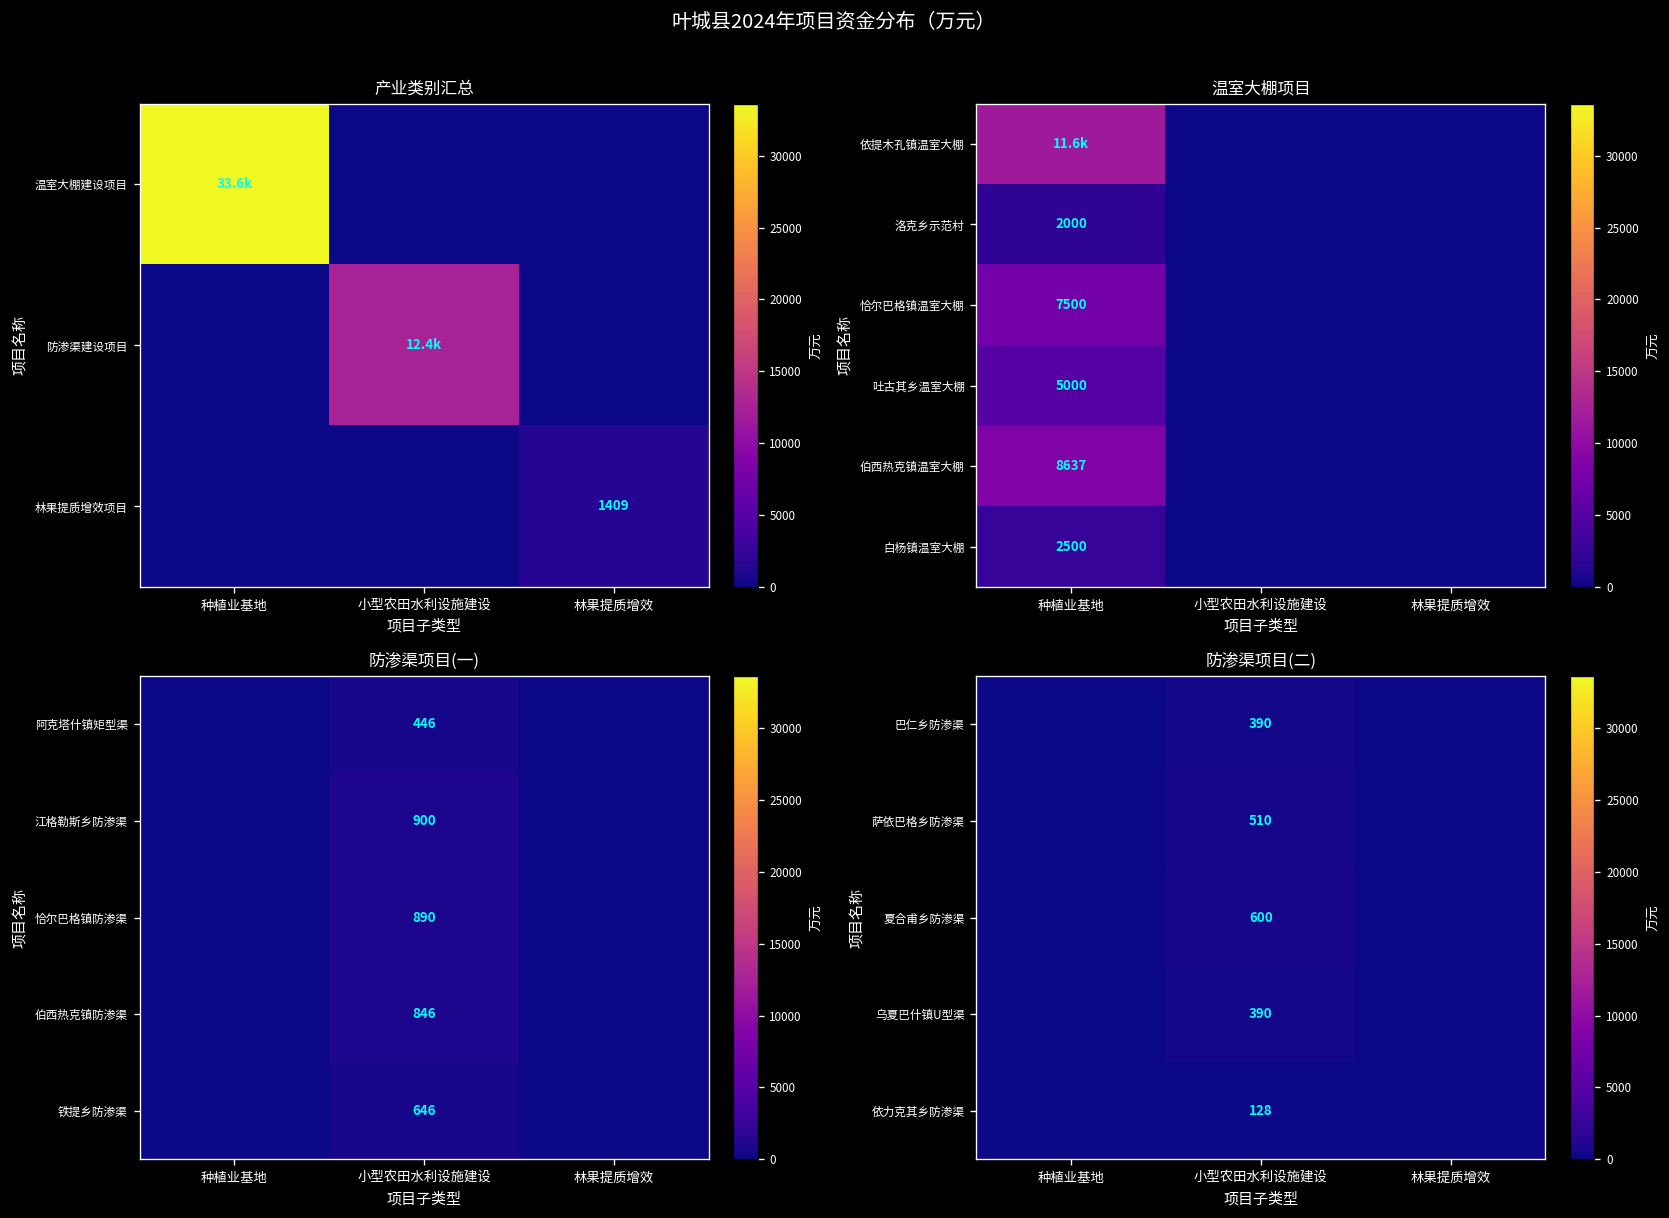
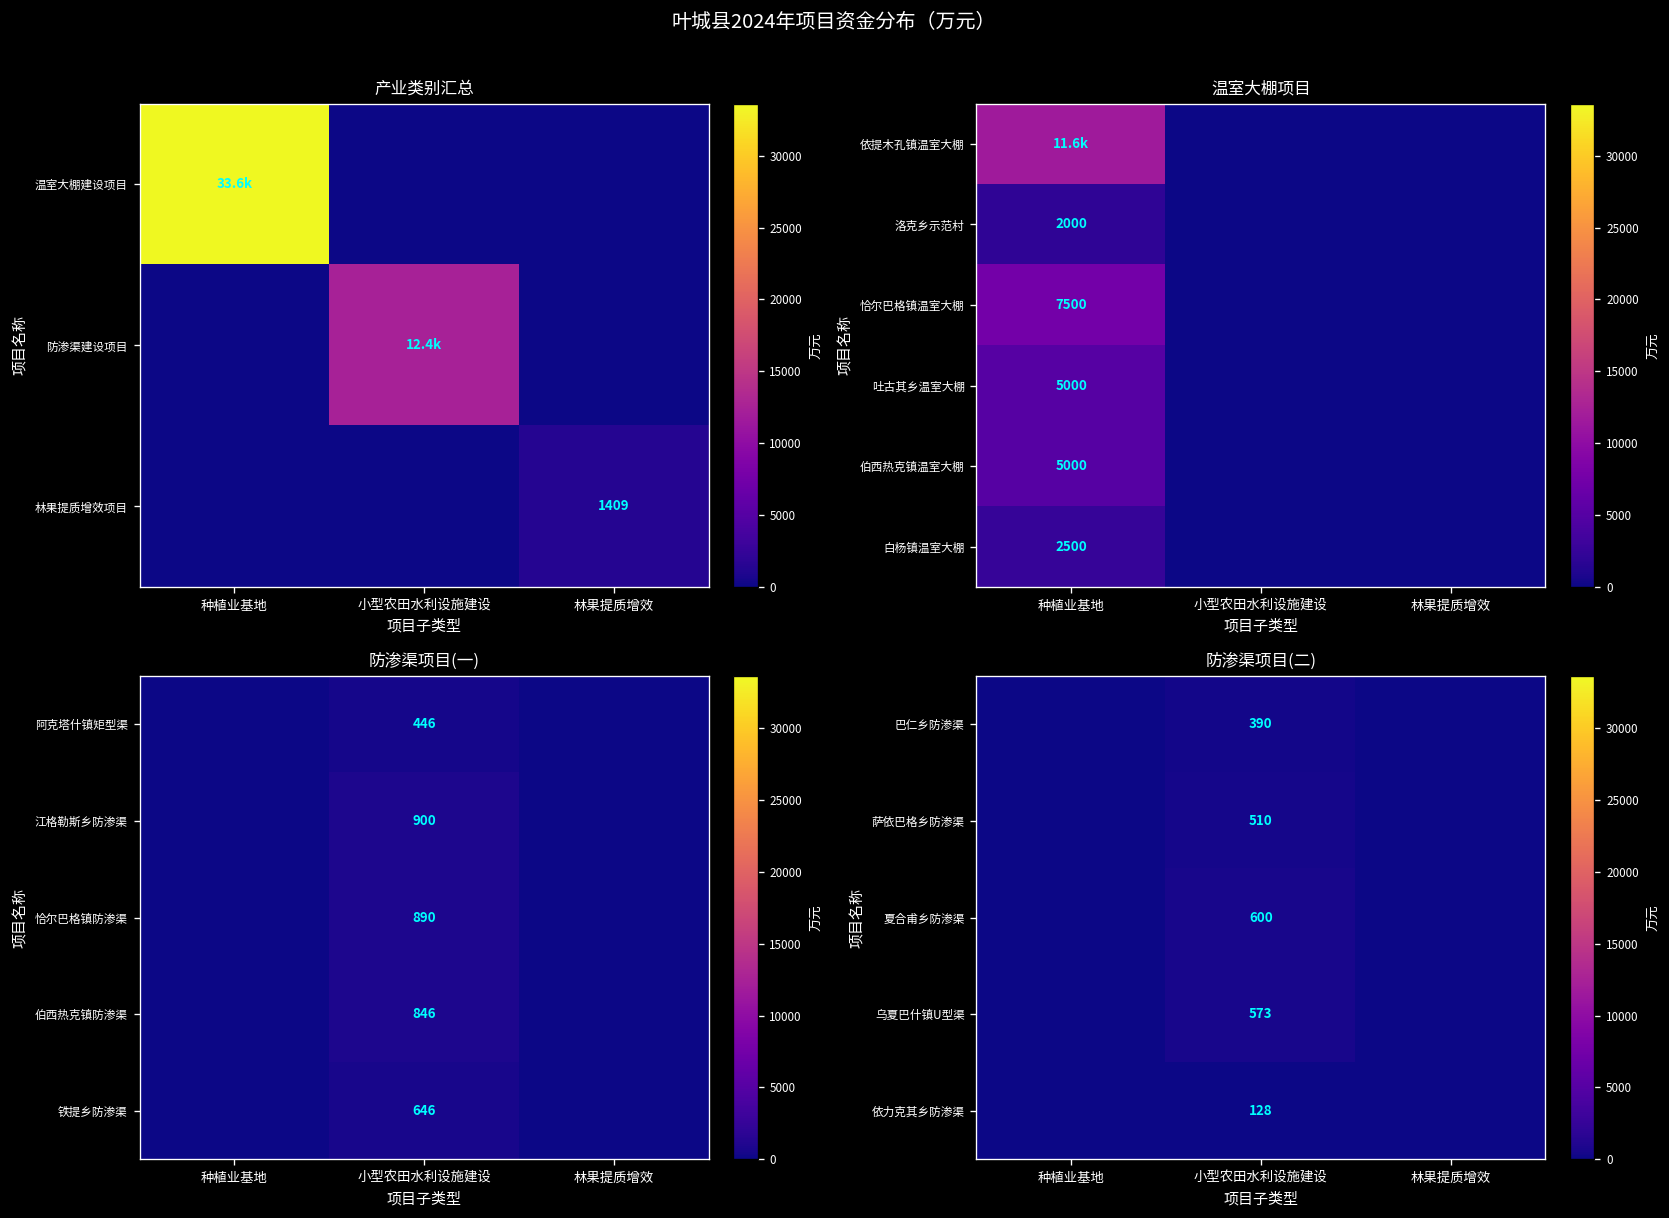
温室大棚项目, 伯西热克镇温室大棚, 种植业基地: 8637 -> 5000
防渗渠项目(二), 乌夏巴什镇U型渠, 小型农田水利设施建设: 390 -> 573
